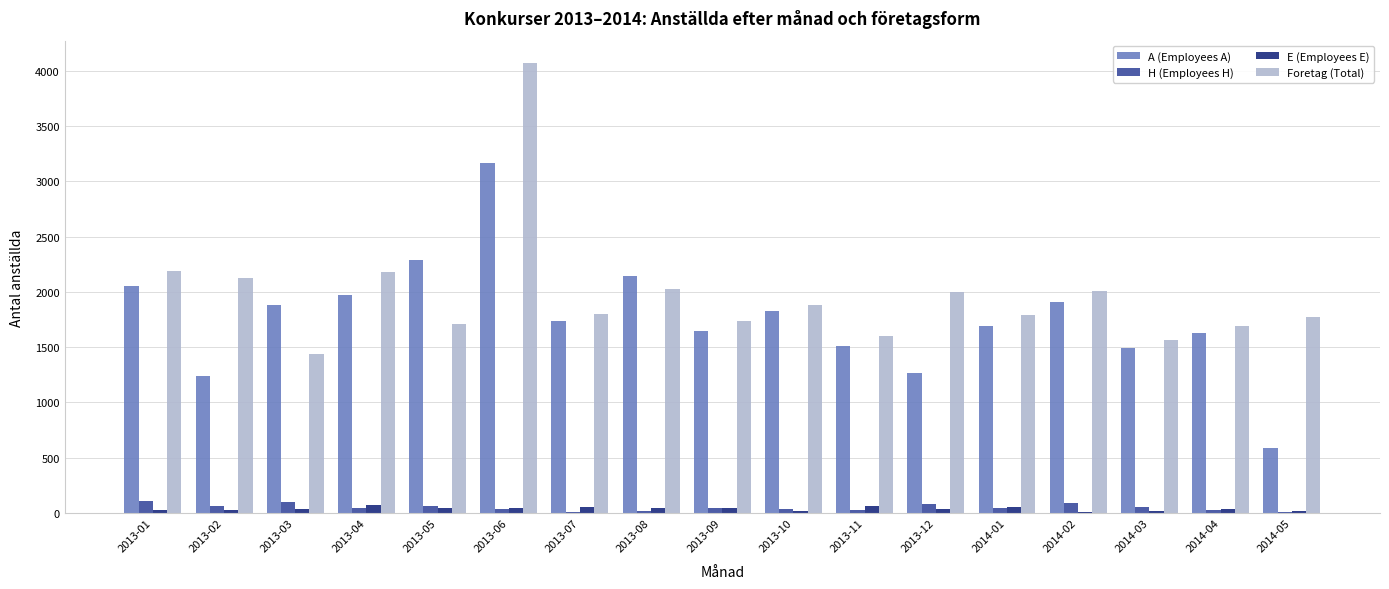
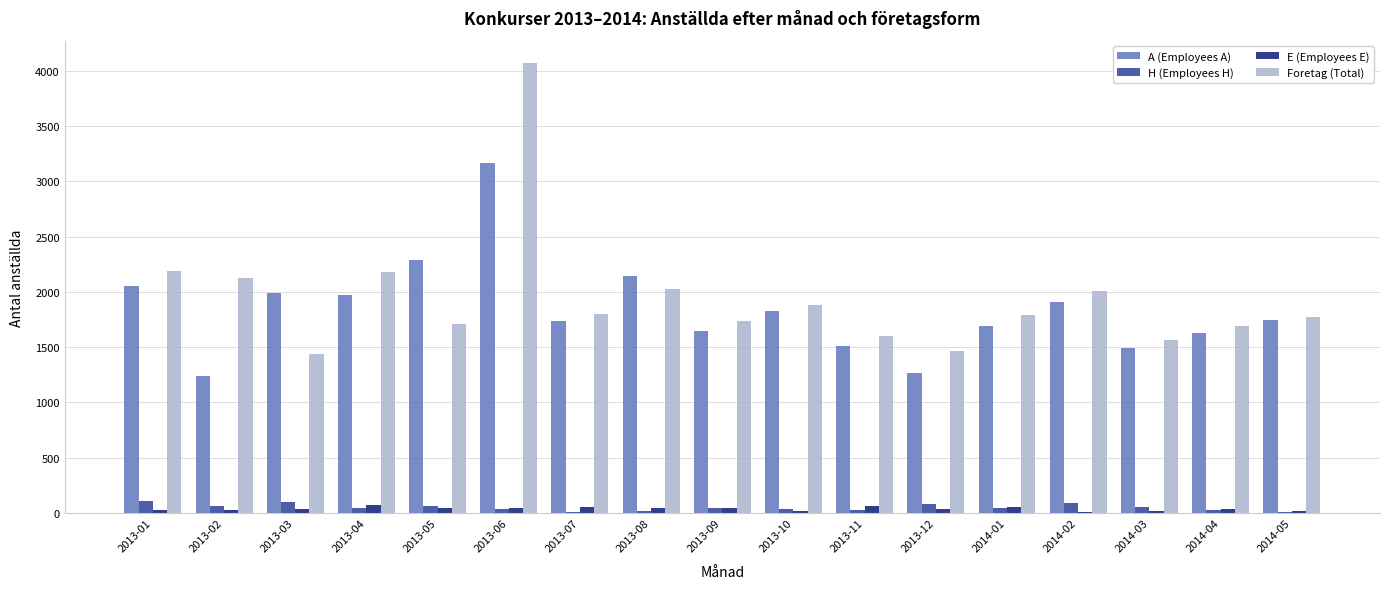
A (Employees A), 2013-03: 1890 -> 1990
Foretag (Total), 2013-12: 2000 -> 1470
A (Employees A), 2014-05: 590 -> 1740
